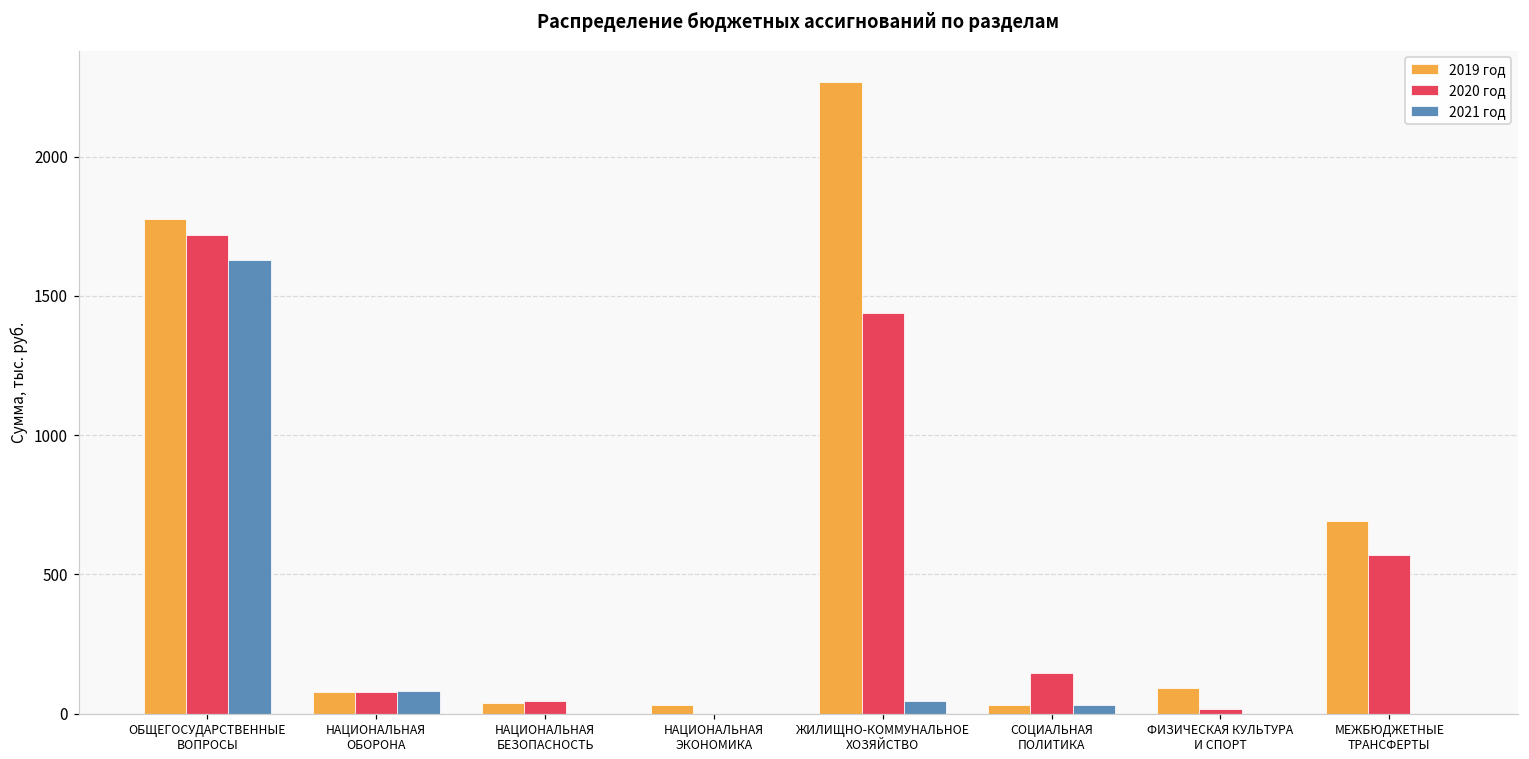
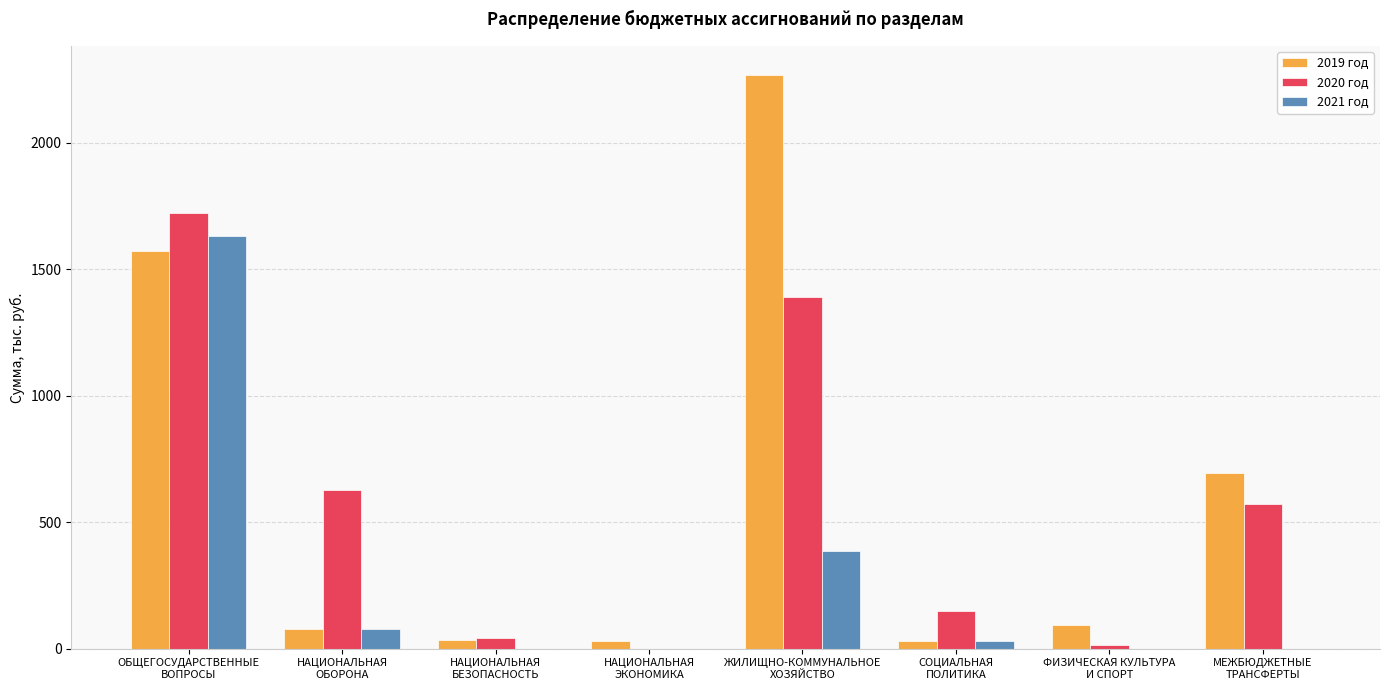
2019 год, ОБЩЕГОСУДАРСТВЕННЫЕ ВОПРОСЫ: 1780 -> 1570
2020 год, НАЦИОНАЛЬНАЯ ОБОРОНА: 80 -> 630
2020 год, ЖИЛИЩНО-КОММУНАЛЬНОЕ ХОЗЯЙСТВО: 1440 -> 1390
2021 год, ЖИЛИЩНО-КОММУНАЛЬНОЕ ХОЗЯЙСТВО: 50 -> 390
